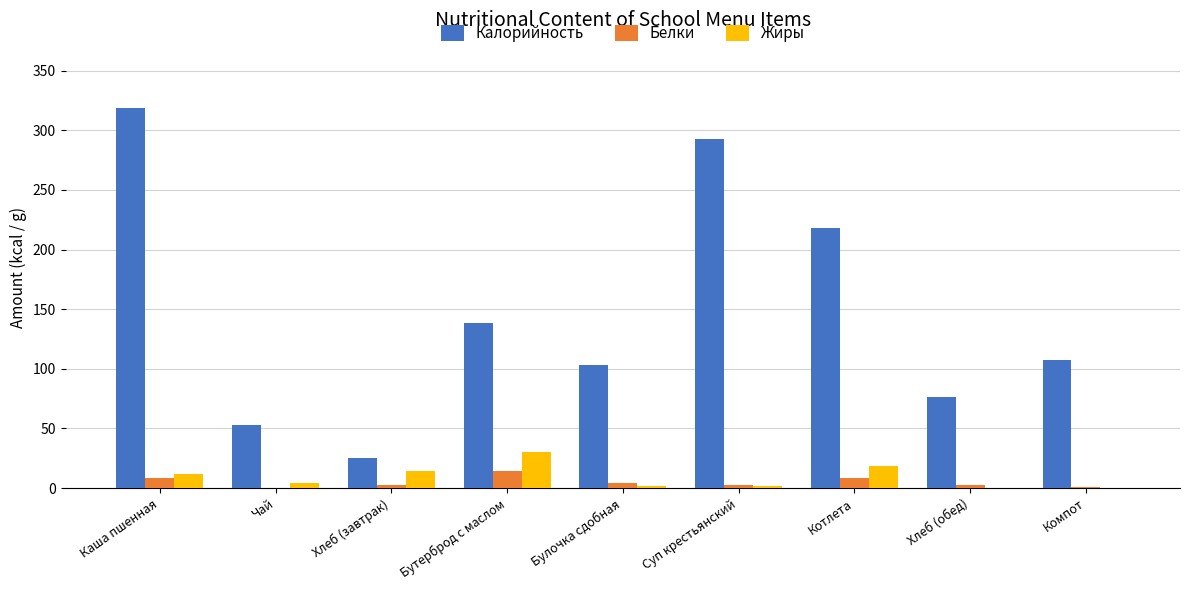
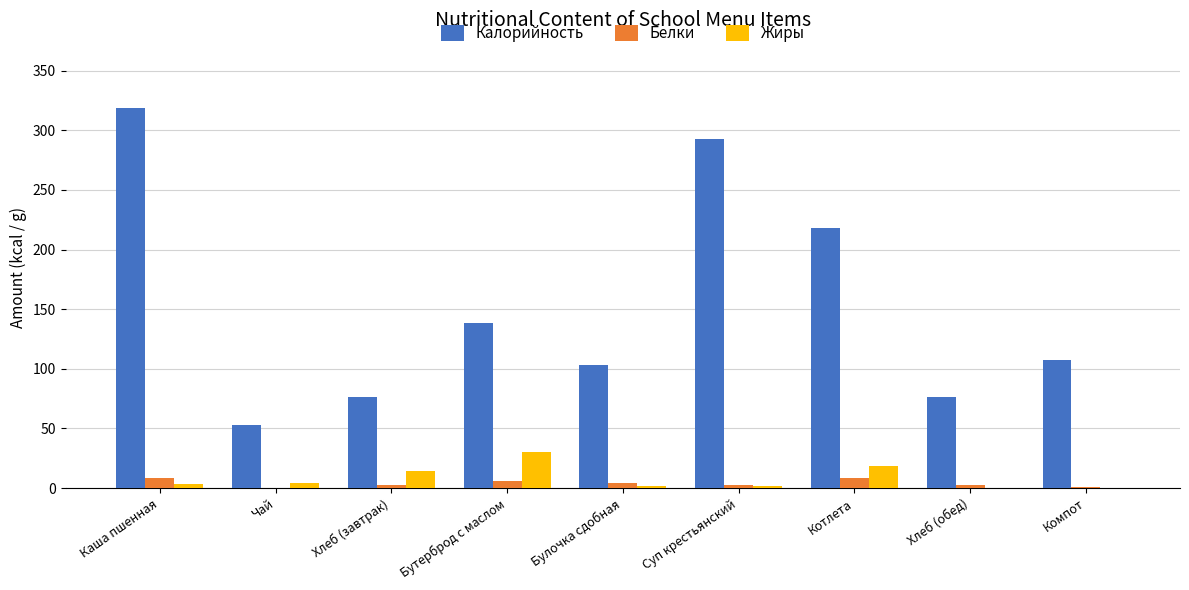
Жиры, Каша пшенная: 12 -> 4
Калорийность, Хлеб (завтрак): 25 -> 77
Белки, Бутерброд с маслом: 14 -> 6
